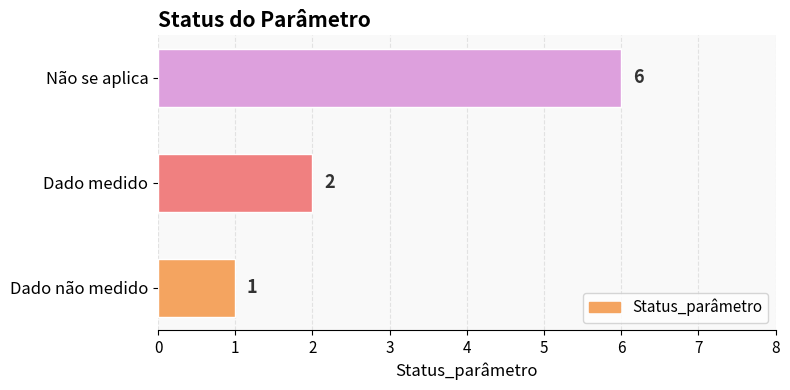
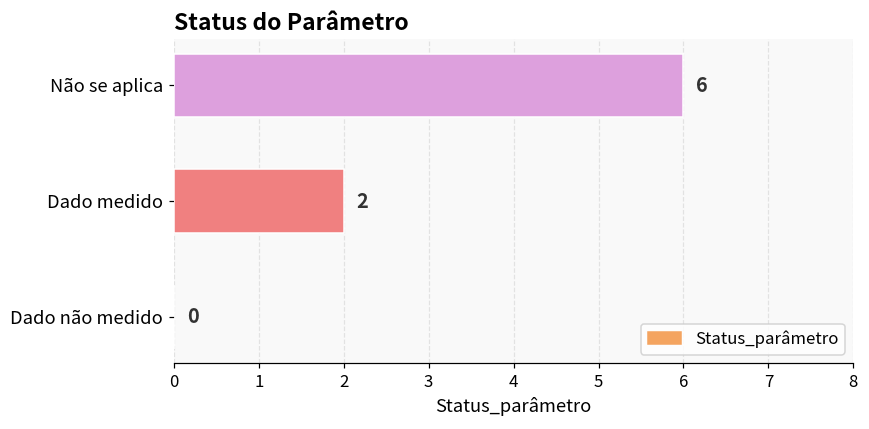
Dado não medido: 1 -> 0
